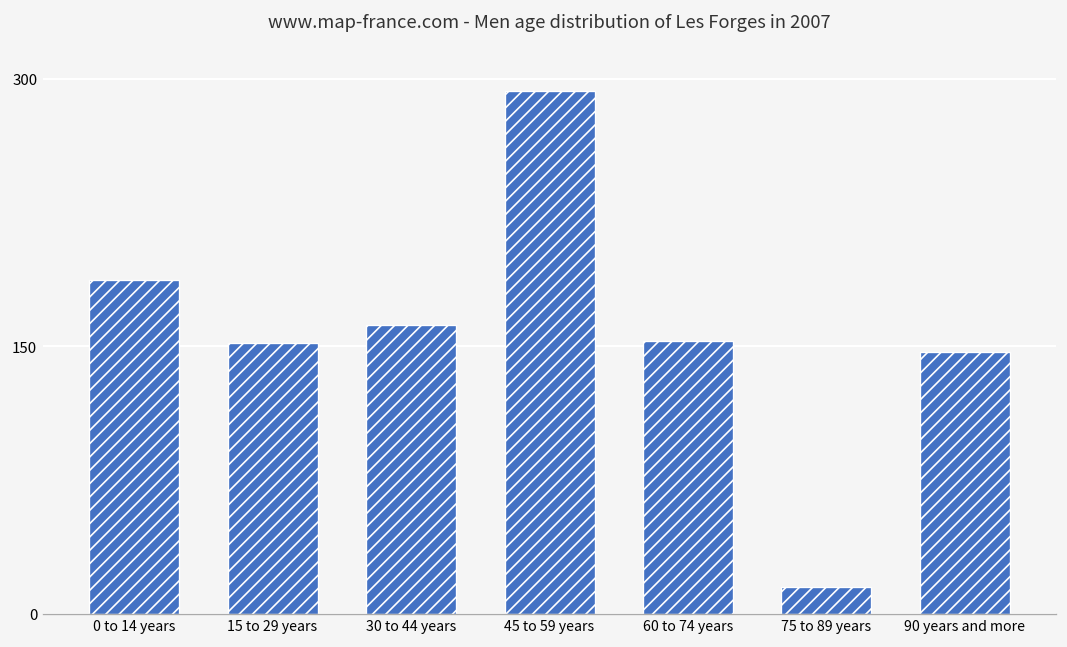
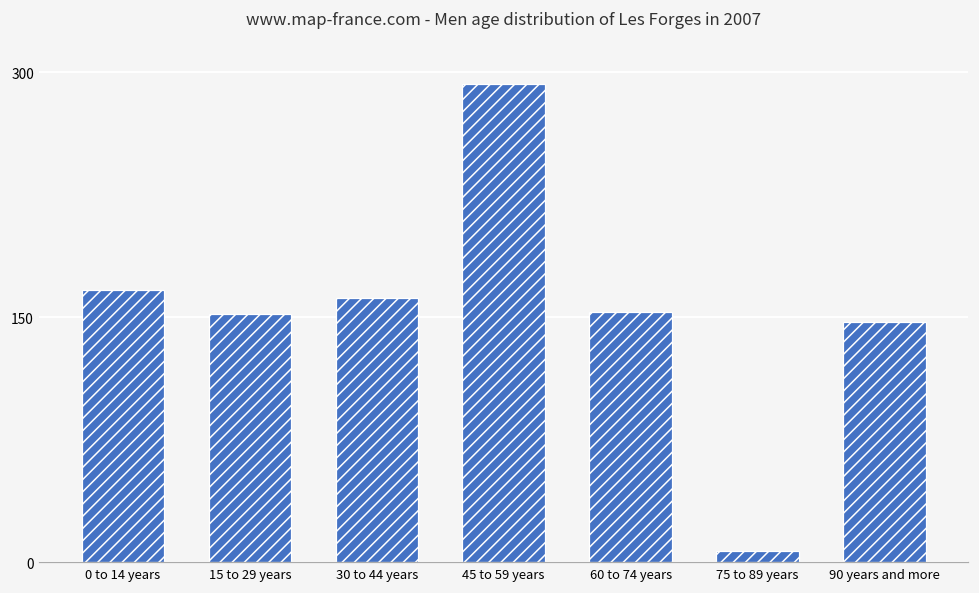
0 to 14 years: 187 -> 167
75 to 89 years: 15 -> 7
